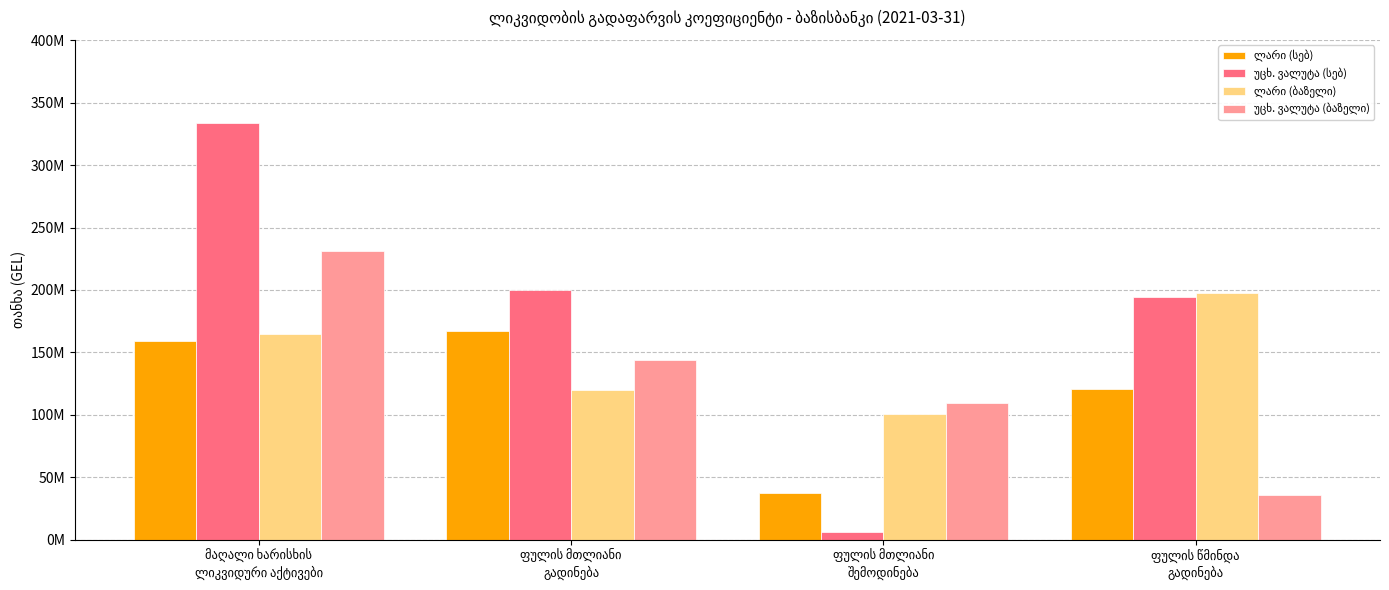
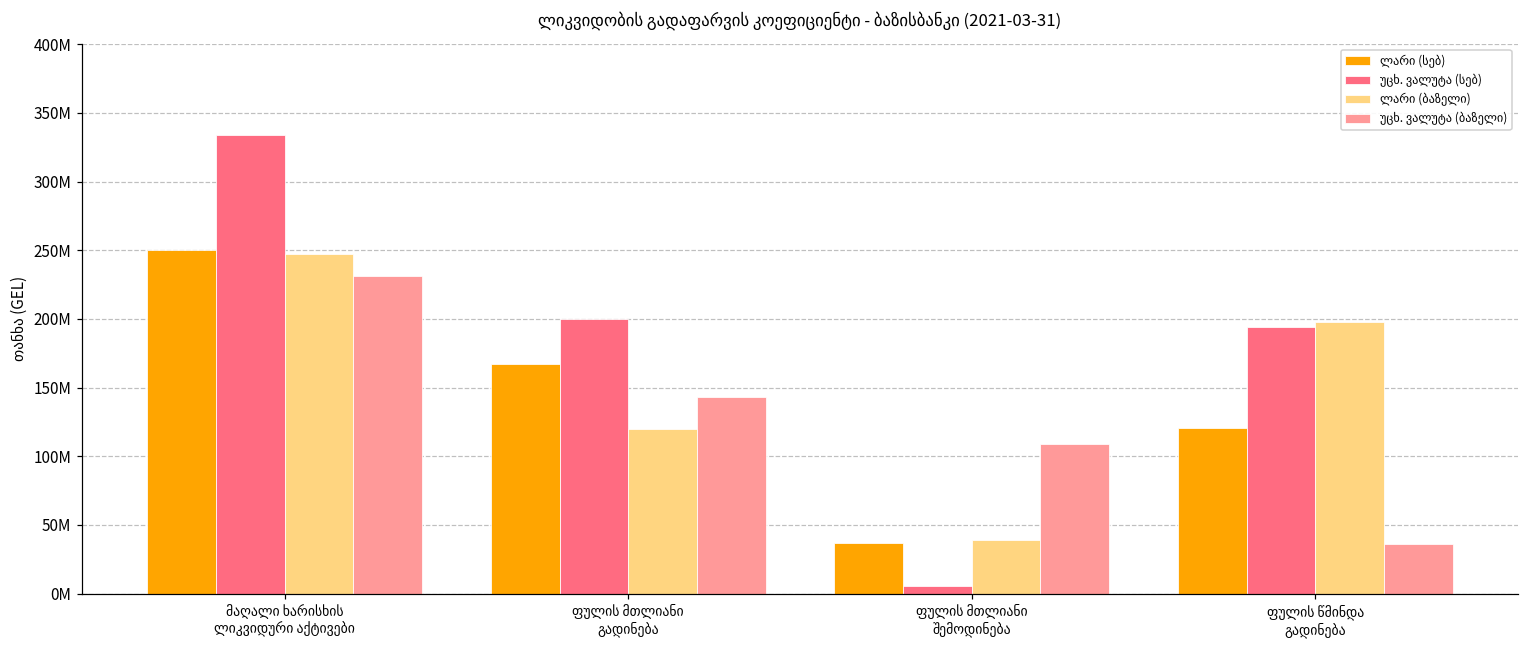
ლარი (სებ), მაღალი ხარისხის ლიკვიდური აქტივები: 159000000 -> 250000000
ლარი (ბაზელი), მაღალი ხარისხის ლიკვიდური აქტივები: 165000000 -> 248000000
ლარი (ბაზელი), ფულის მთლიანი შემოდინება: 101000000 -> 39000000
